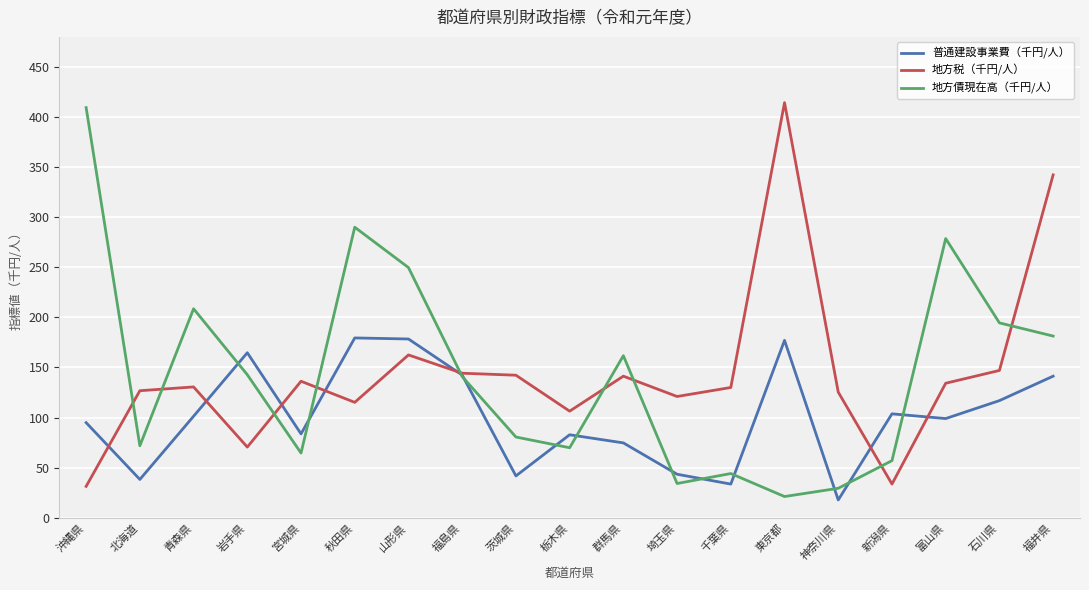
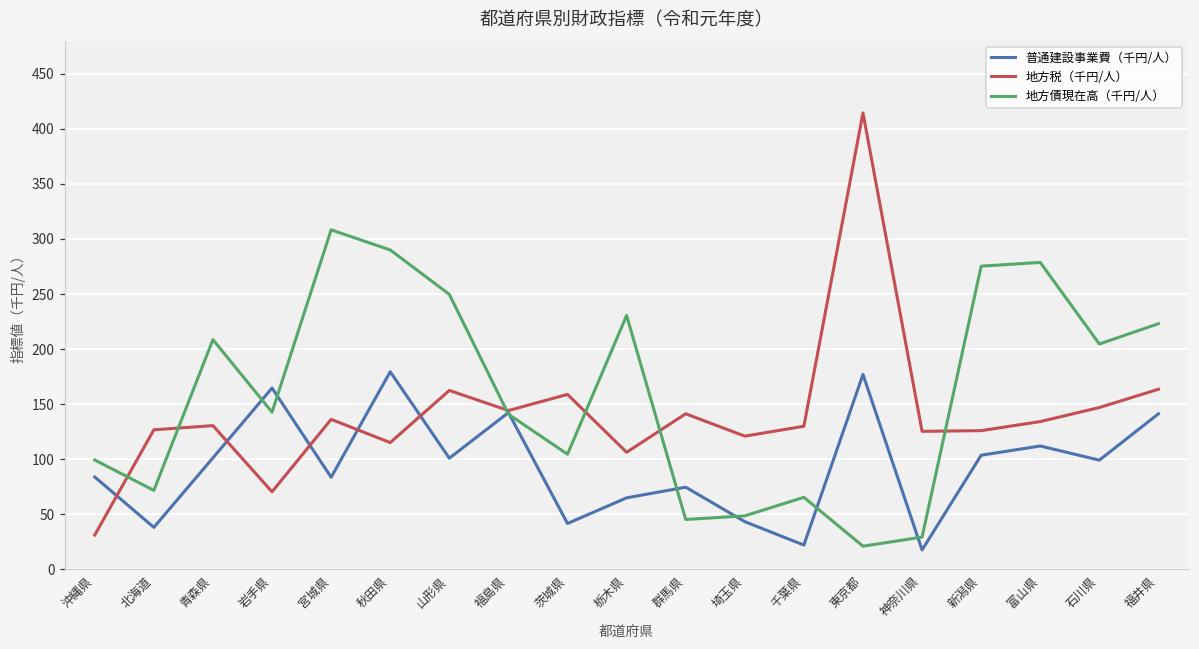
普通建設事業費（千円/人）, 沖縄県: 95 -> 84
地方債現在高（千円/人）, 沖縄県: 409 -> 99
地方債現在高（千円/人）, 宮城県: 65 -> 308
普通建設事業費（千円/人）, 山形県: 178 -> 101
地方税（千円/人）, 茨城県: 142 -> 159
地方債現在高（千円/人）, 茨城県: 81 -> 105
普通建設事業費（千円/人）, 栃木県: 83 -> 65
地方債現在高（千円/人）, 栃木県: 70 -> 231
地方債現在高（千円/人）, 群馬県: 162 -> 45
地方債現在高（千円/人）, 埼玉県: 34 -> 49
普通建設事業費（千円/人）, 千葉県: 34 -> 22
地方債現在高（千円/人）, 千葉県: 44 -> 66
地方税（千円/人）, 新潟県: 34 -> 126
地方債現在高（千円/人）, 新潟県: 57 -> 275
普通建設事業費（千円/人）, 富山県: 99 -> 112
普通建設事業費（千円/人）, 石川県: 117 -> 99
地方債現在高（千円/人）, 石川県: 194 -> 205
地方税（千円/人）, 福井県: 342 -> 164
地方債現在高（千円/人）, 福井県: 181 -> 223
